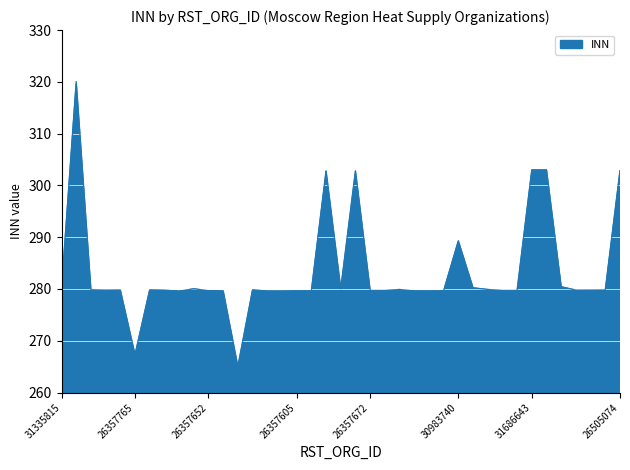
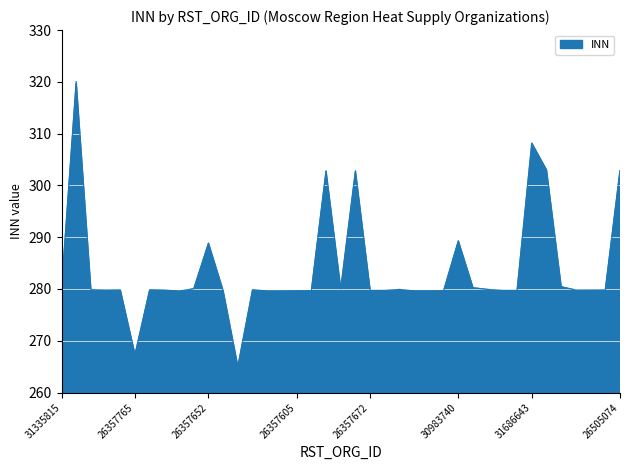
26357652: 280 -> 289
31686643: 303 -> 308
